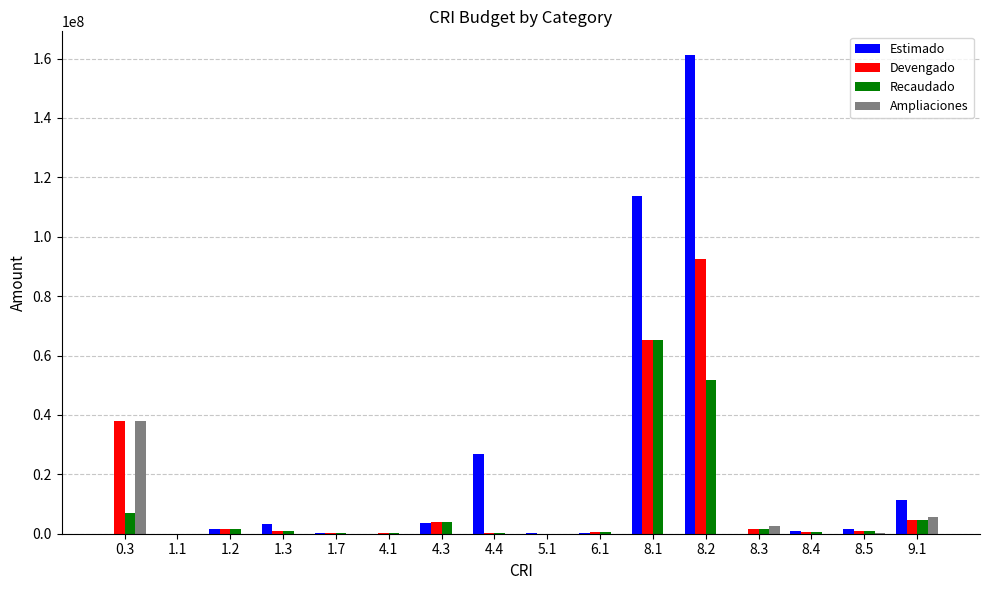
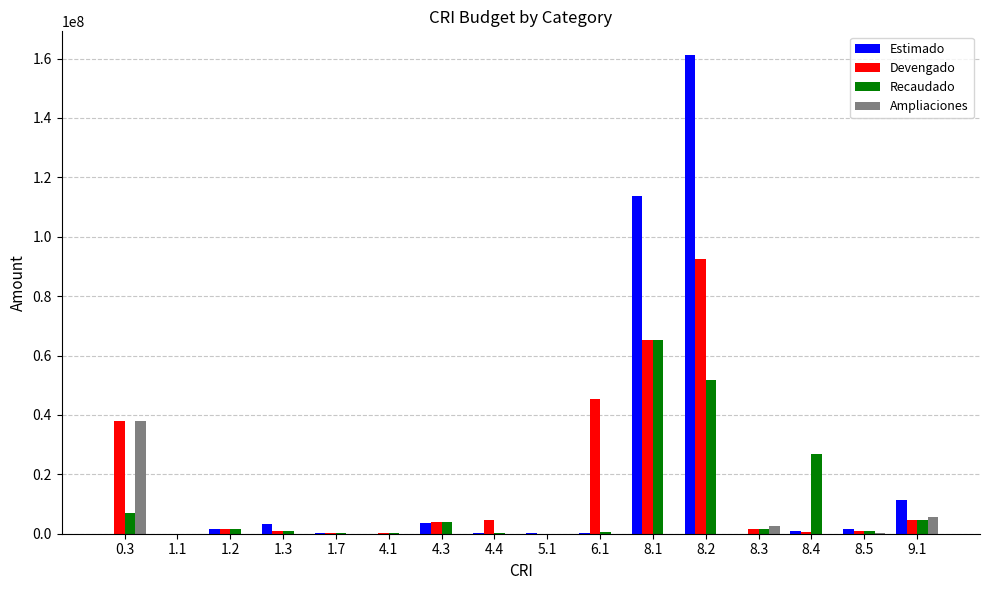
Estimado, 4.4: 27000000 -> 0
Devengado, 4.4: 0 -> 4000000
Devengado, 6.1: 0 -> 45000000
Recaudado, 8.4: 0 -> 27000000
